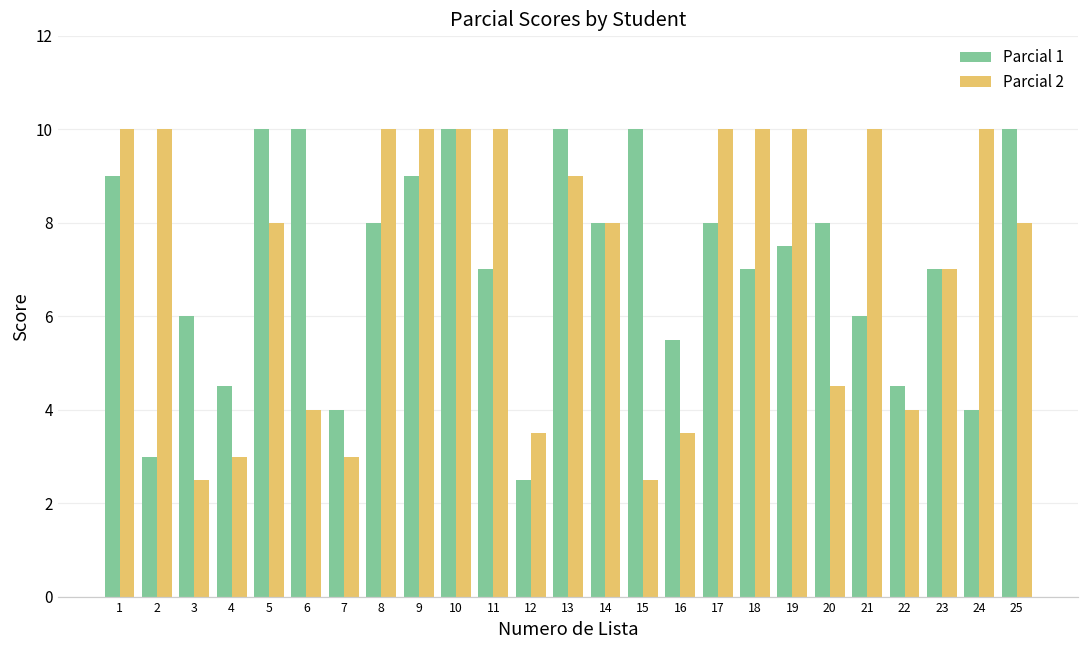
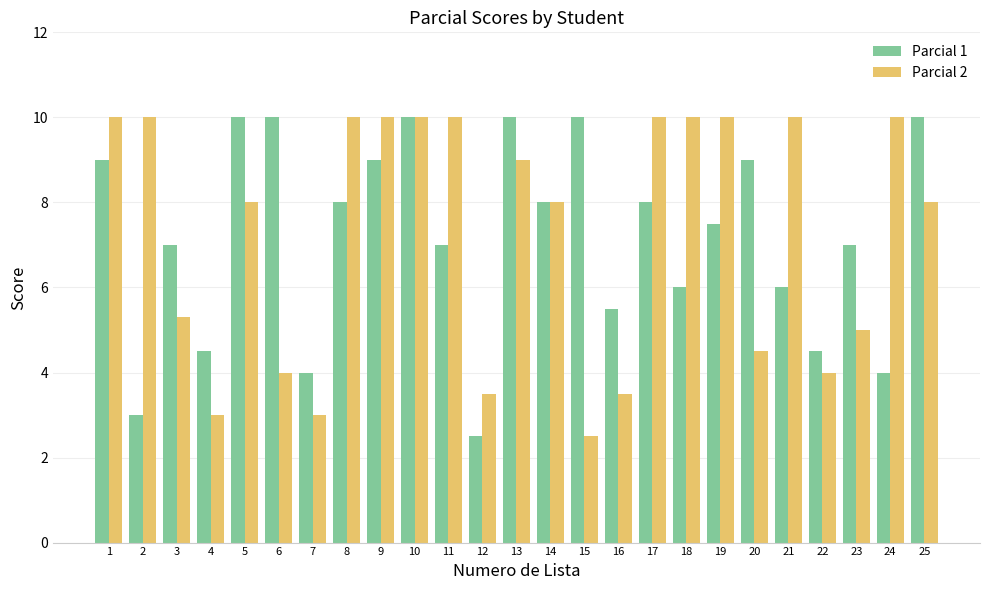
Parcial 1, 3: 6 -> 7
Parcial 2, 3: 2.5 -> 5.3
Parcial 1, 18: 7 -> 6
Parcial 1, 20: 8 -> 9
Parcial 2, 23: 7 -> 5
